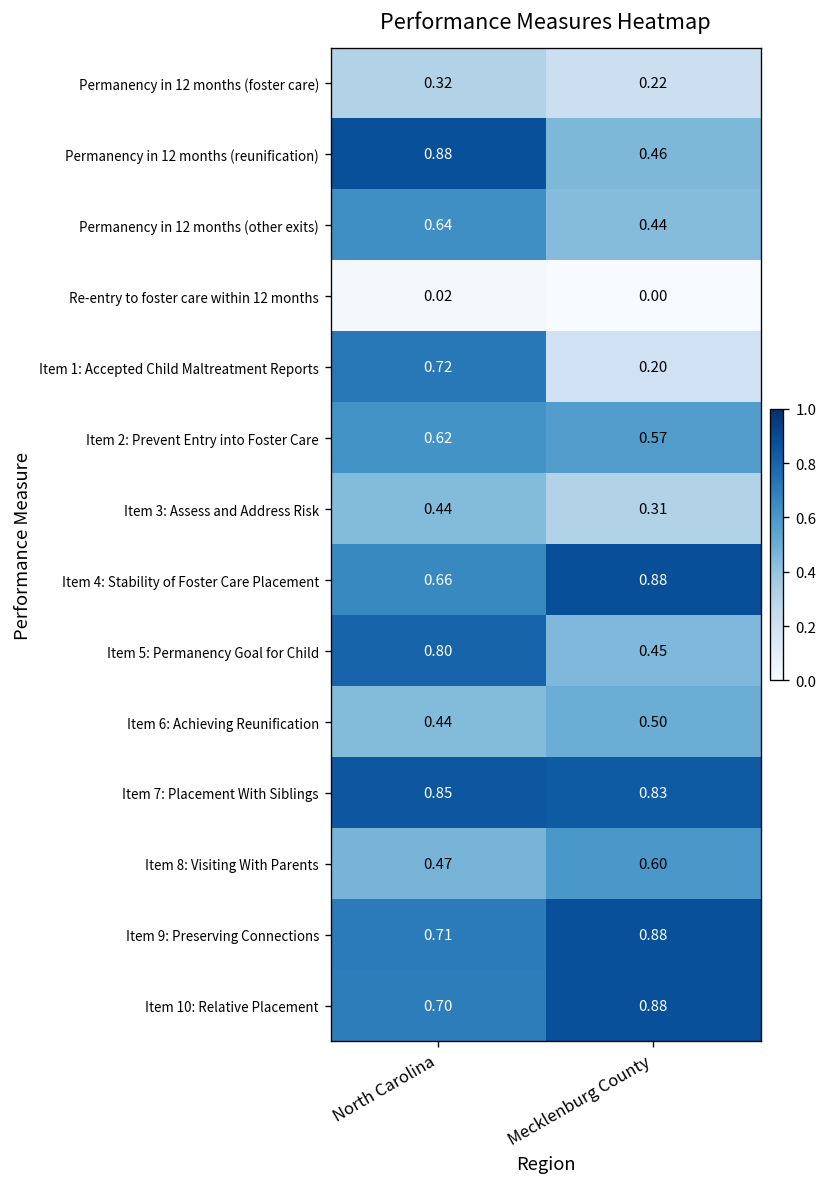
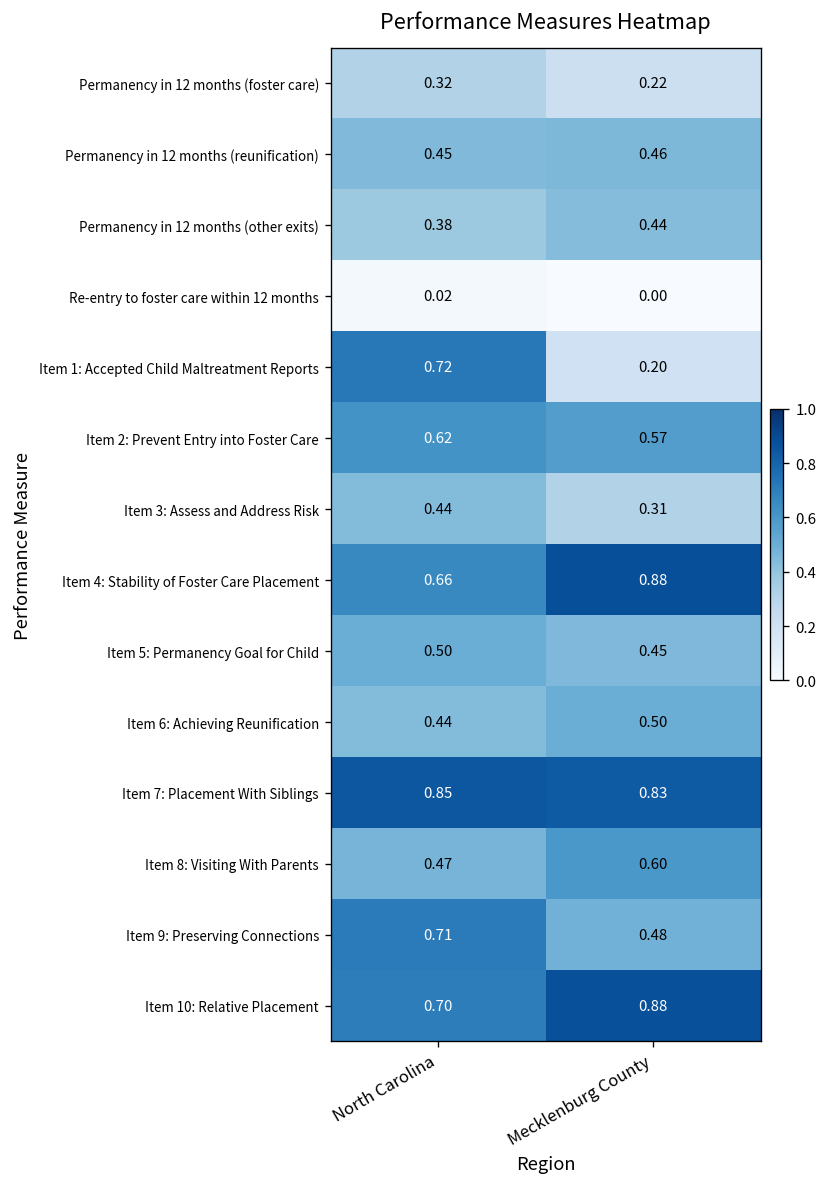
Permanency in 12 months (reunification), North Carolina: 0.88 -> 0.45
Permanency in 12 months (other exits), North Carolina: 0.64 -> 0.38
Item 5: Permanency Goal for Child, North Carolina: 0.80 -> 0.50
Item 9: Preserving Connections, Mecklenburg County: 0.88 -> 0.48
